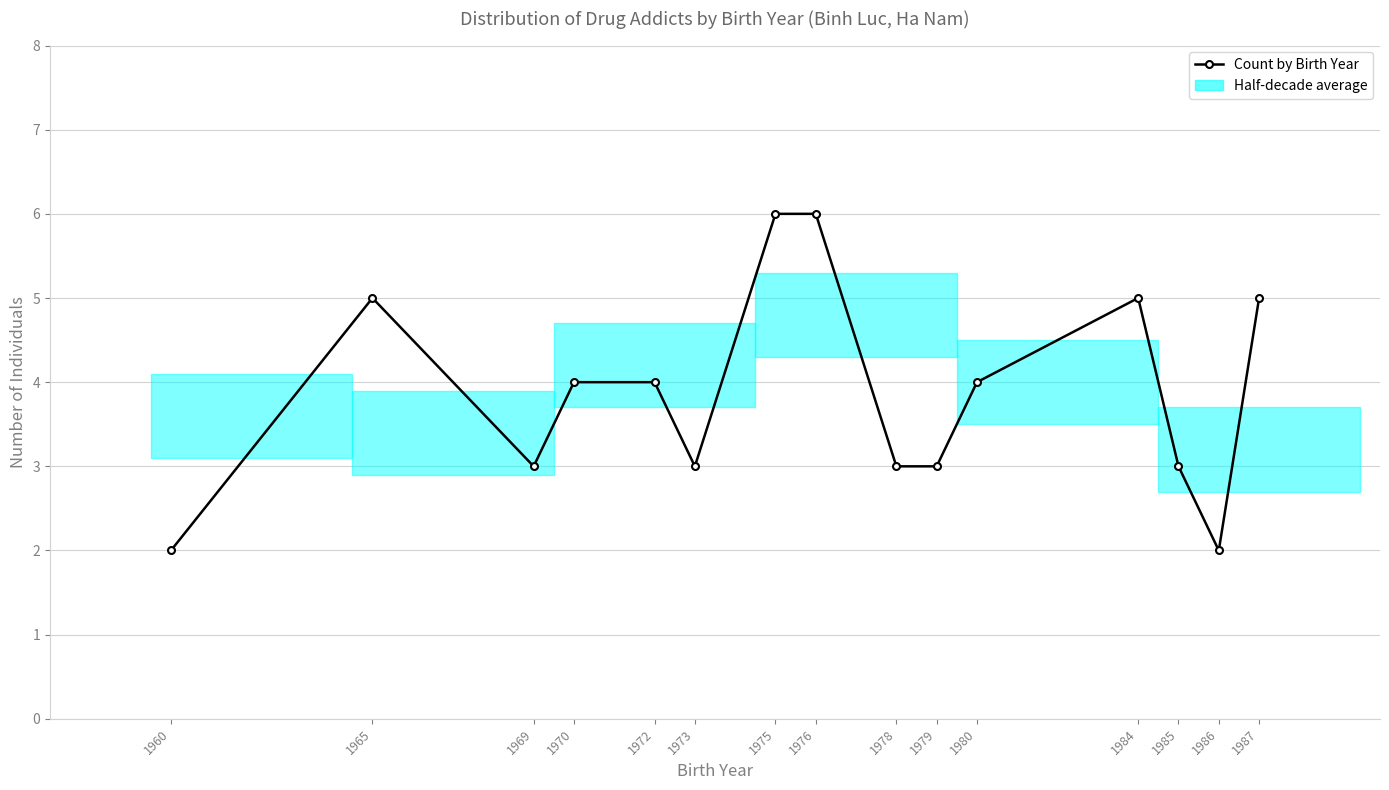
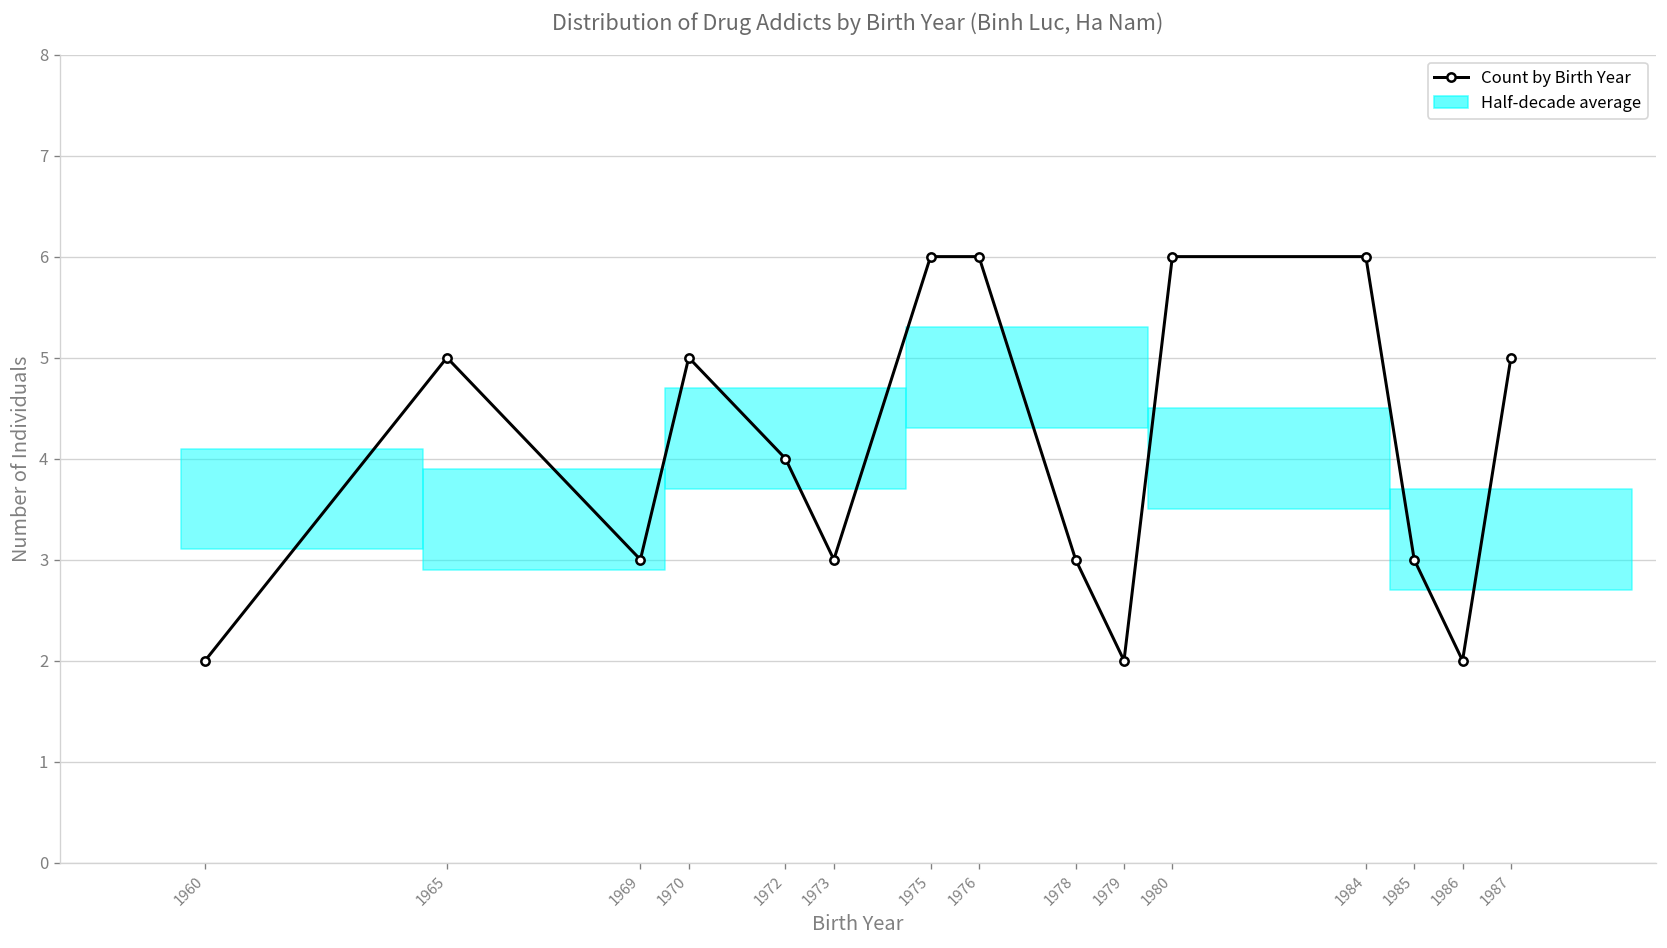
Count by Birth Year, 1970: 4 -> 5
Count by Birth Year, 1979: 3 -> 2
Count by Birth Year, 1980: 4 -> 6
Count by Birth Year, 1984: 5 -> 6
